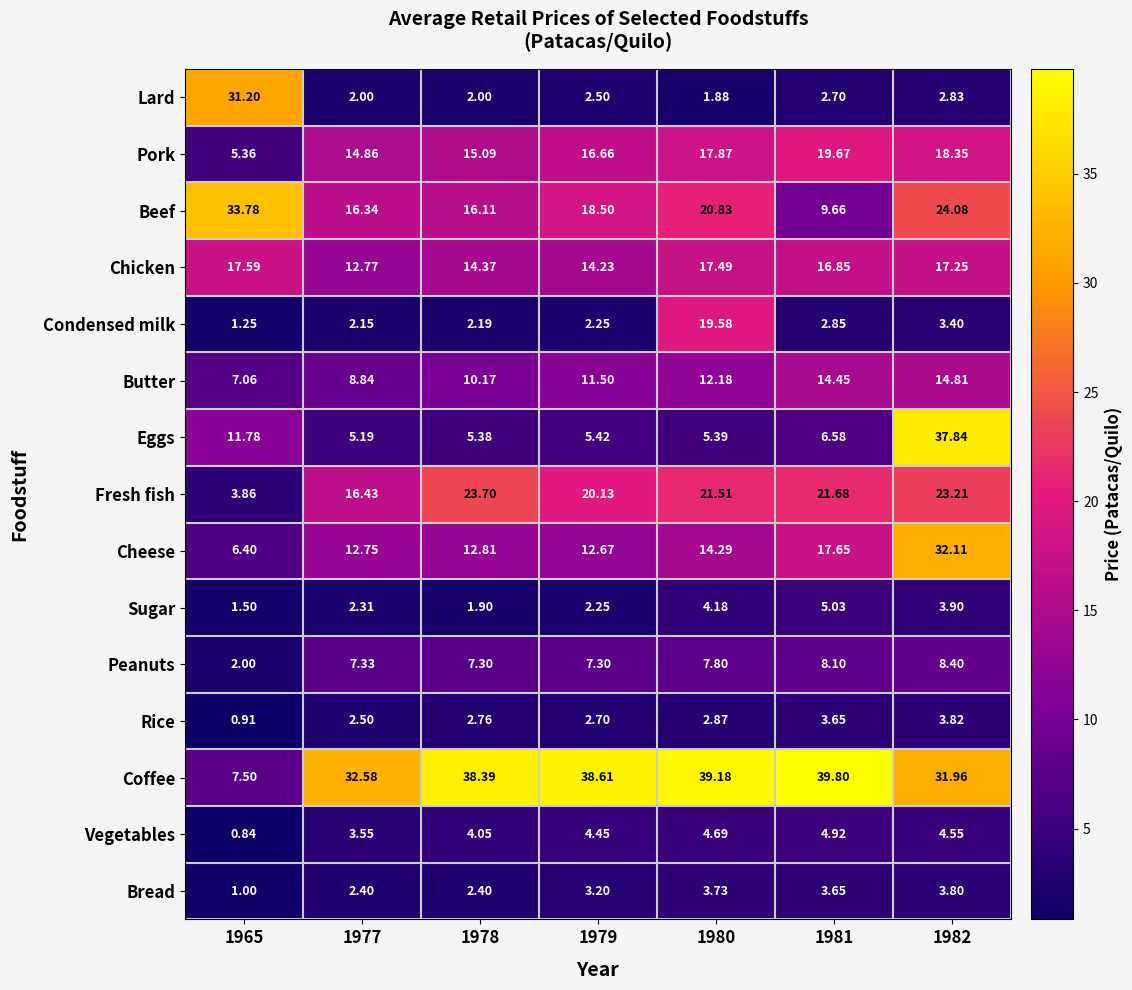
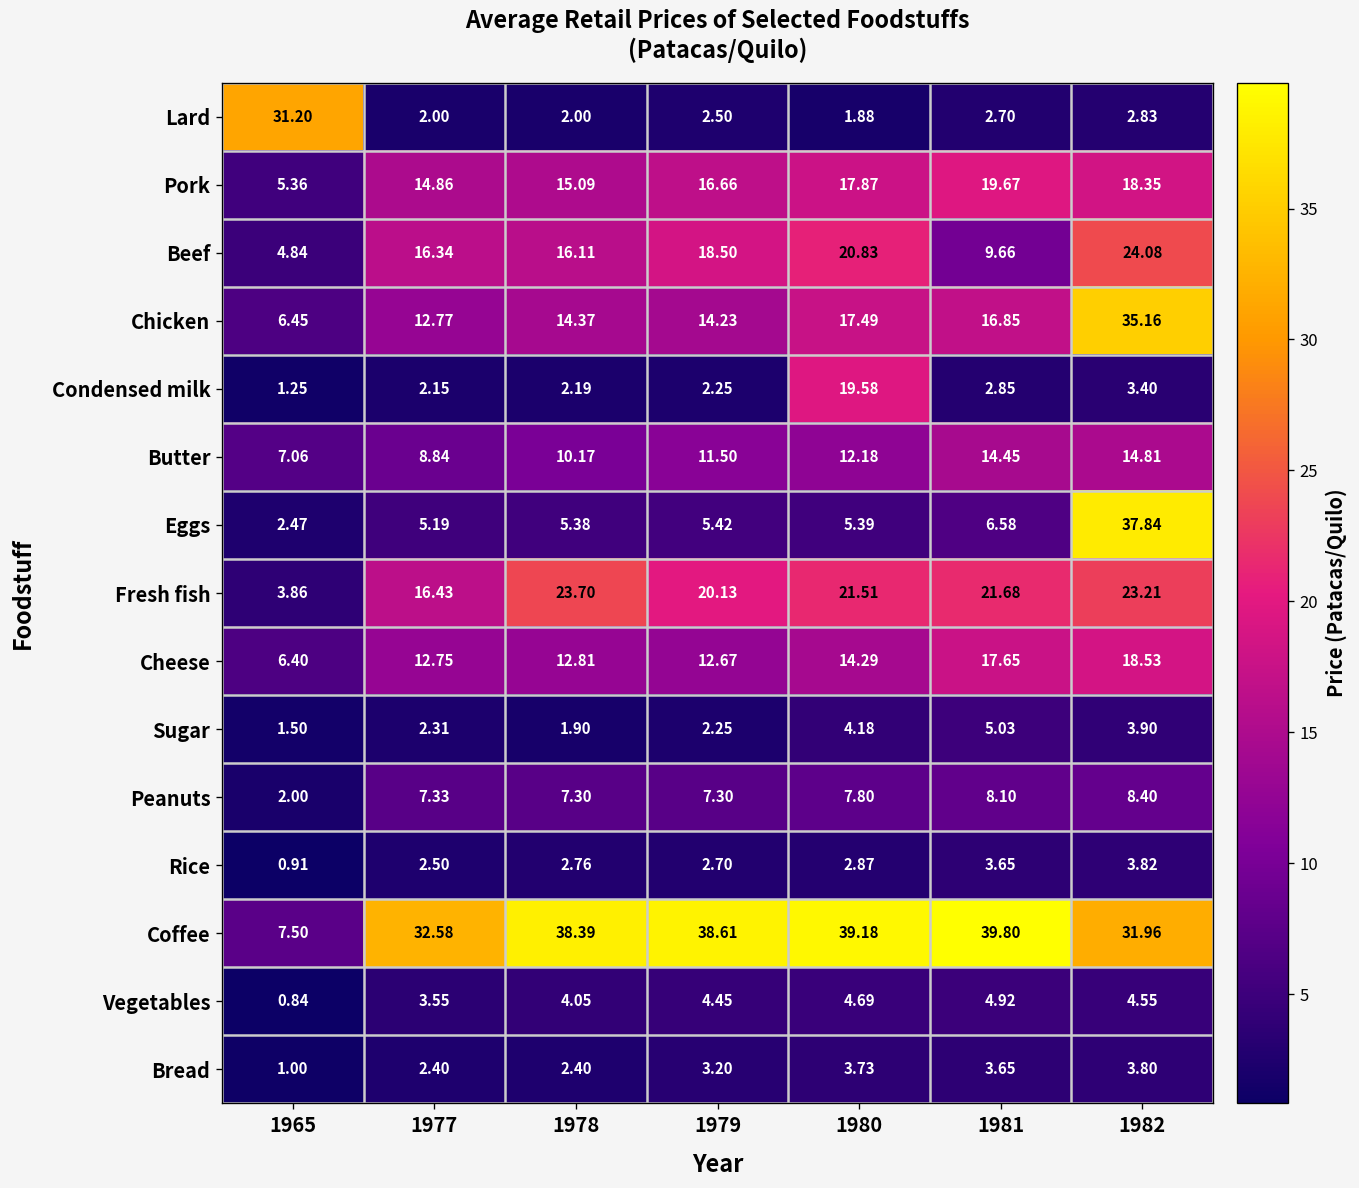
Beef, 1965: 33.78 -> 4.84
Chicken, 1965: 17.59 -> 6.45
Chicken, 1982: 17.25 -> 35.16
Eggs, 1965: 11.78 -> 2.47
Cheese, 1982: 32.11 -> 18.53
